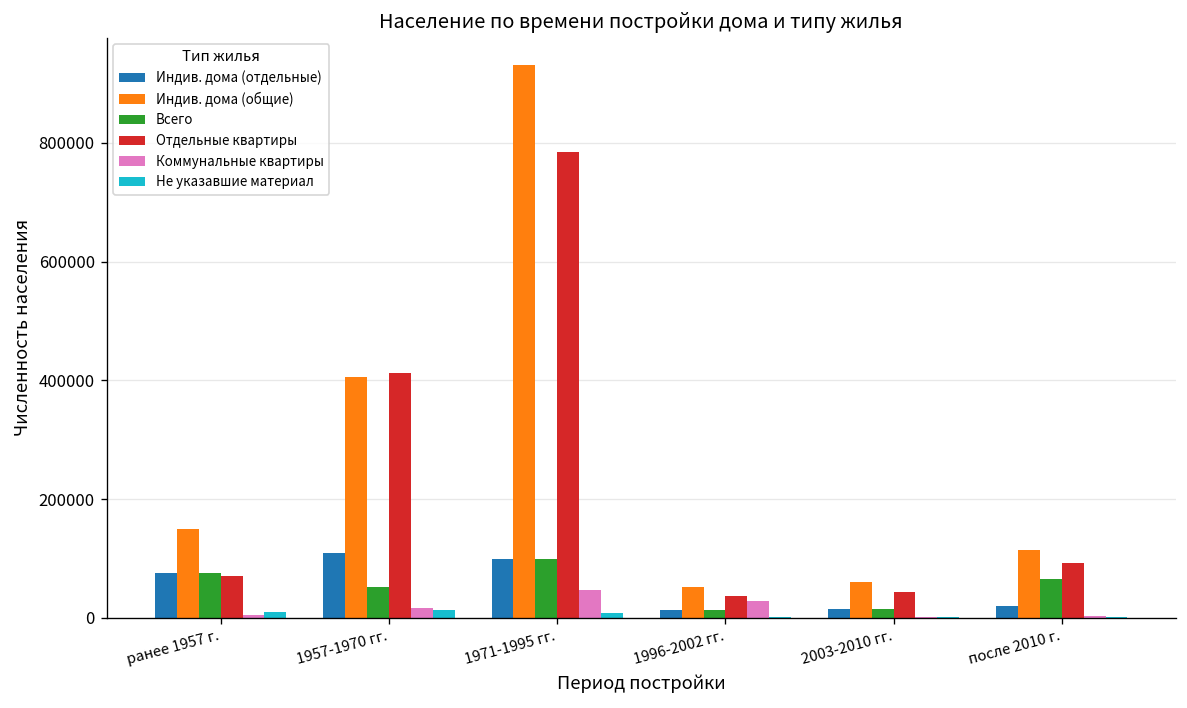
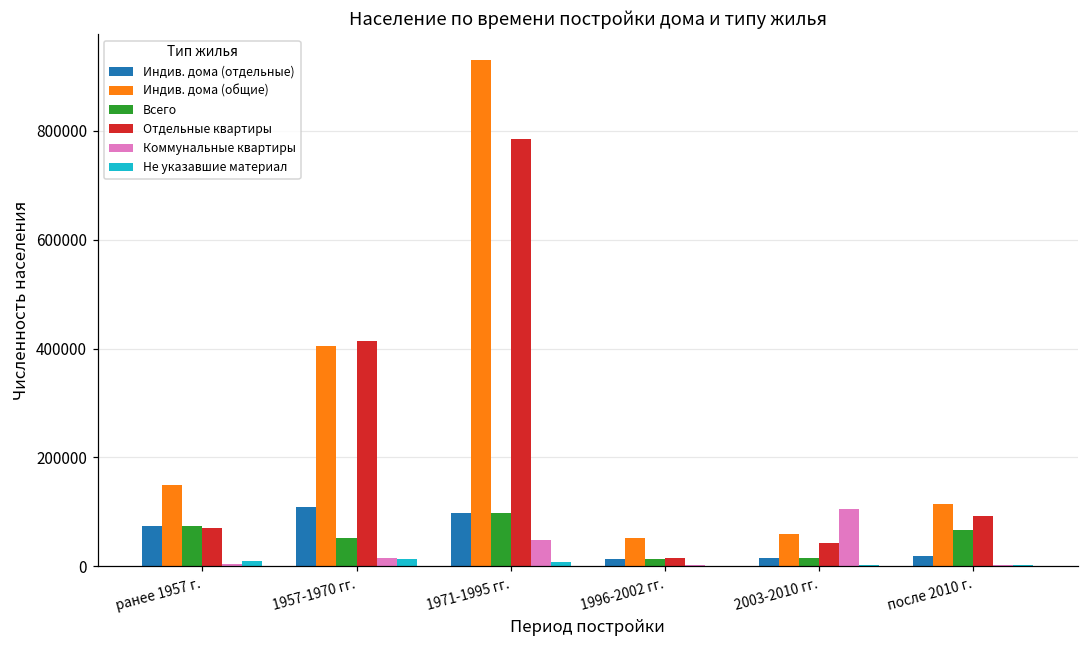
Отдельные квартиры, 1996-2002 гг.: 40000 -> 10000
Коммунальные квартиры, 1996-2002 гг.: 30000 -> 0
Коммунальные квартиры, 2003-2010 гг.: 0 -> 110000
